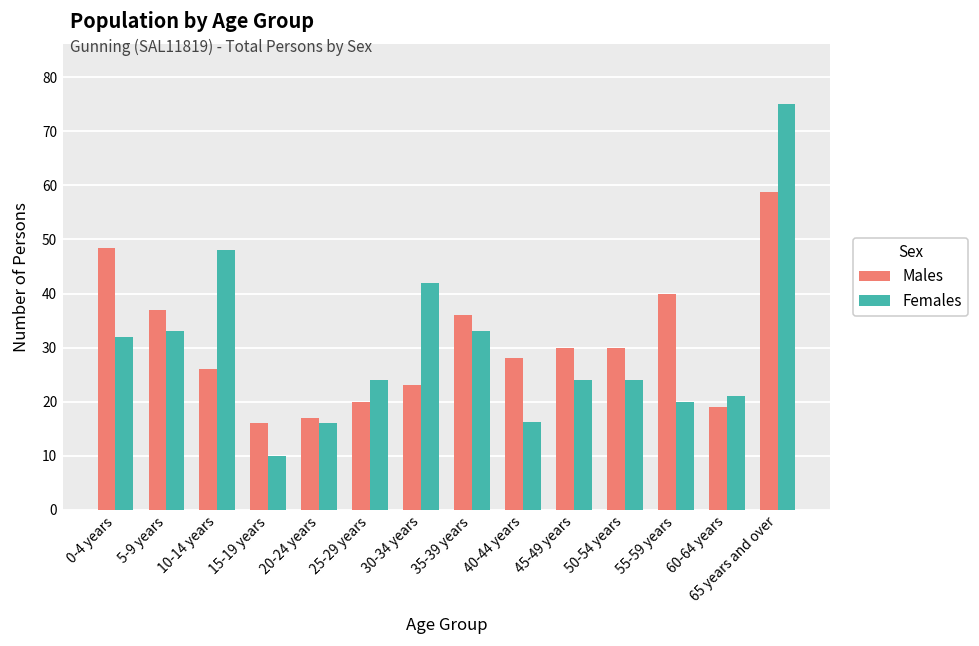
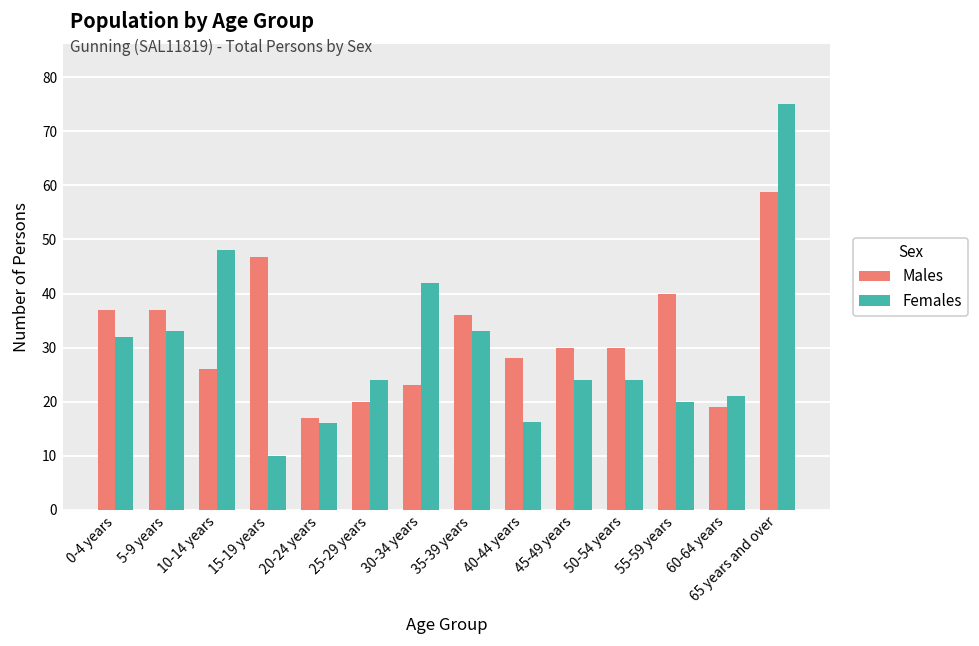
Males, 0-4 years: 48 -> 37
Males, 15-19 years: 16 -> 47
